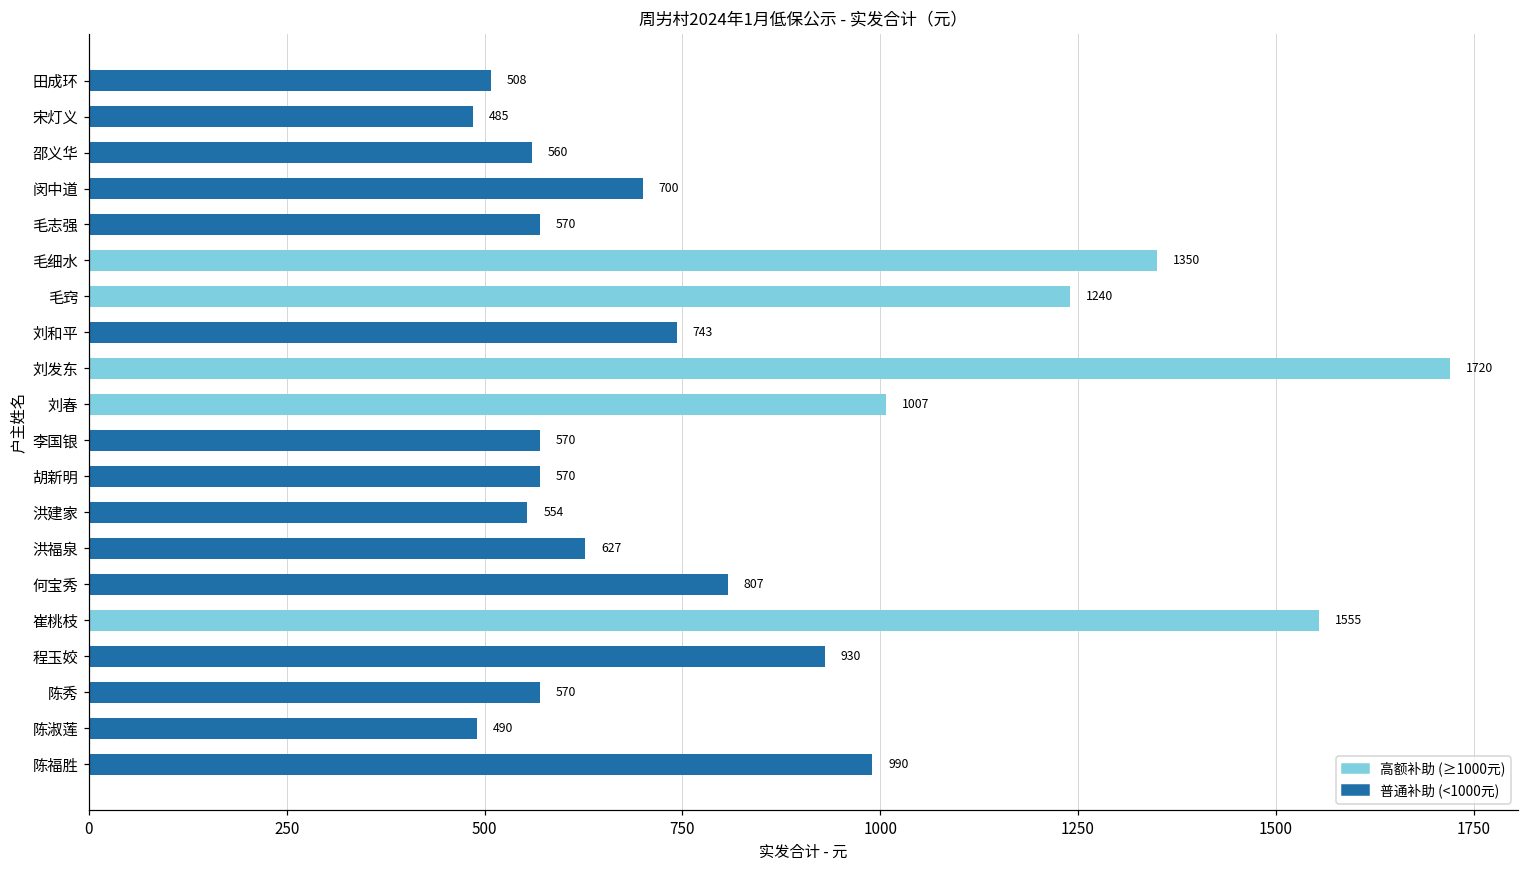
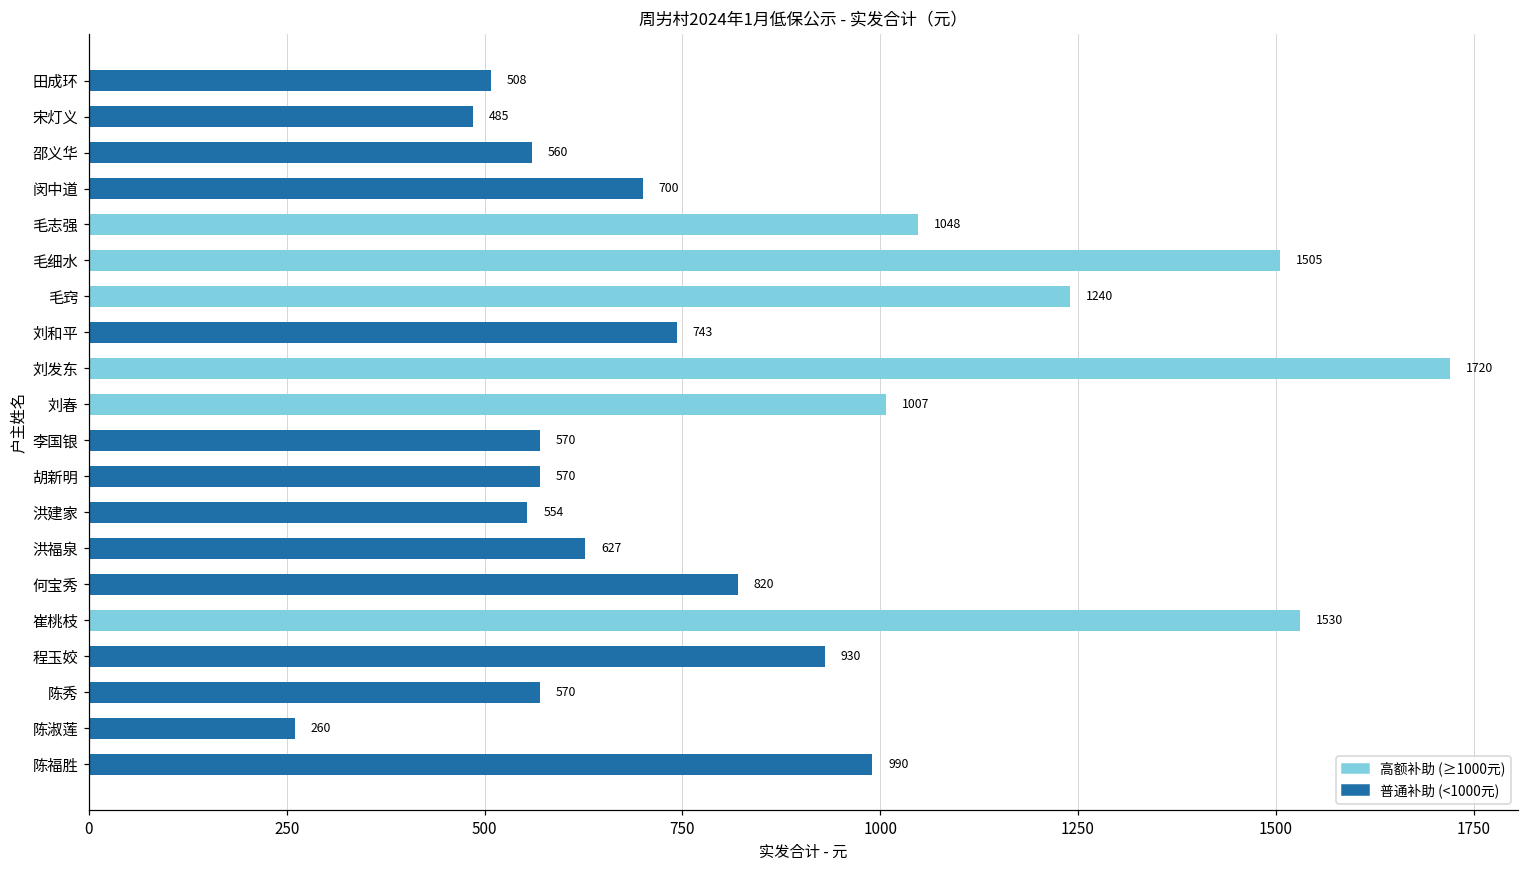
毛志强: 570 -> 1048
毛细水: 1350 -> 1505
何宝秀: 807 -> 820
崔桃枝: 1555 -> 1530
陈淑莲: 490 -> 260
